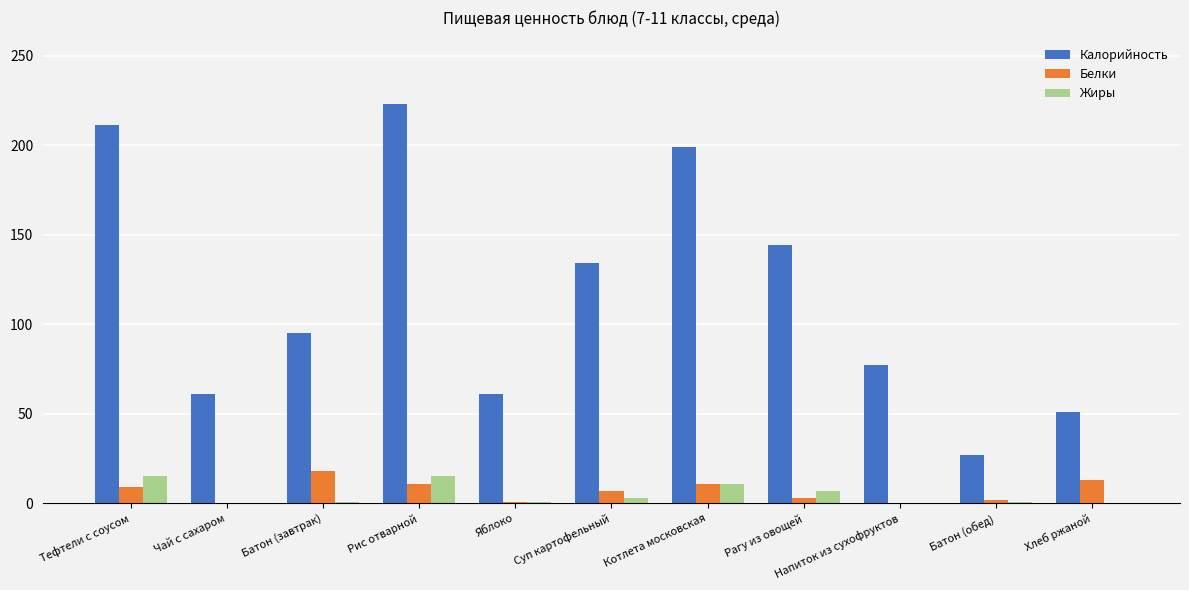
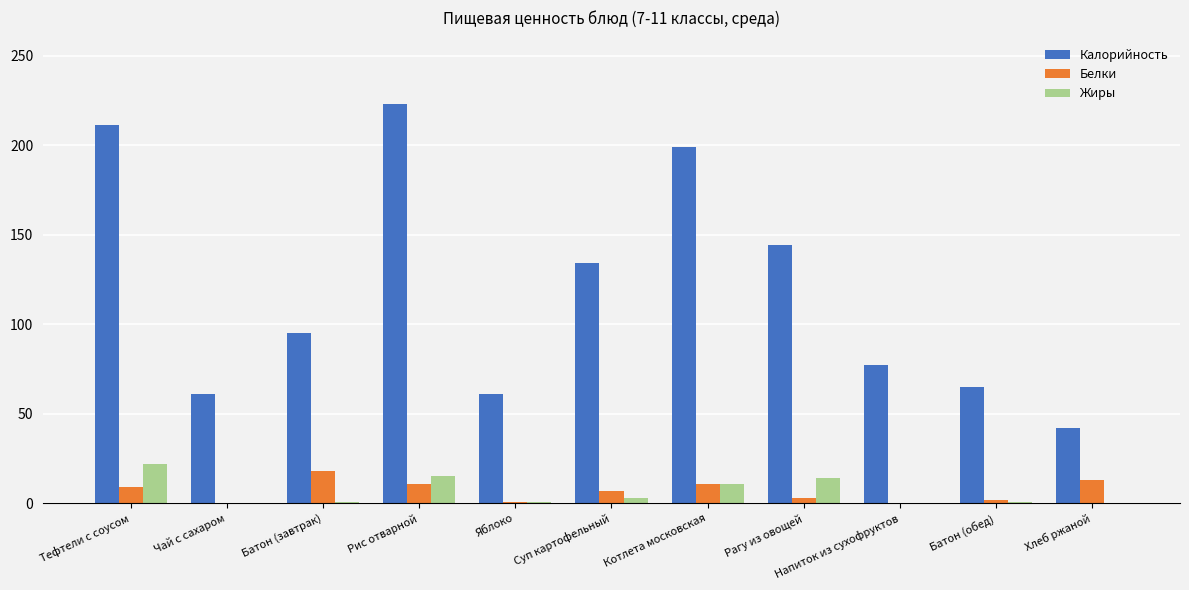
Жиры, Тефтели с соусом: 15 -> 22
Жиры, Рагу из овощей: 7 -> 14
Калорийность, Батон (обед): 27 -> 65
Калорийность, Хлеб ржаной: 51 -> 42
